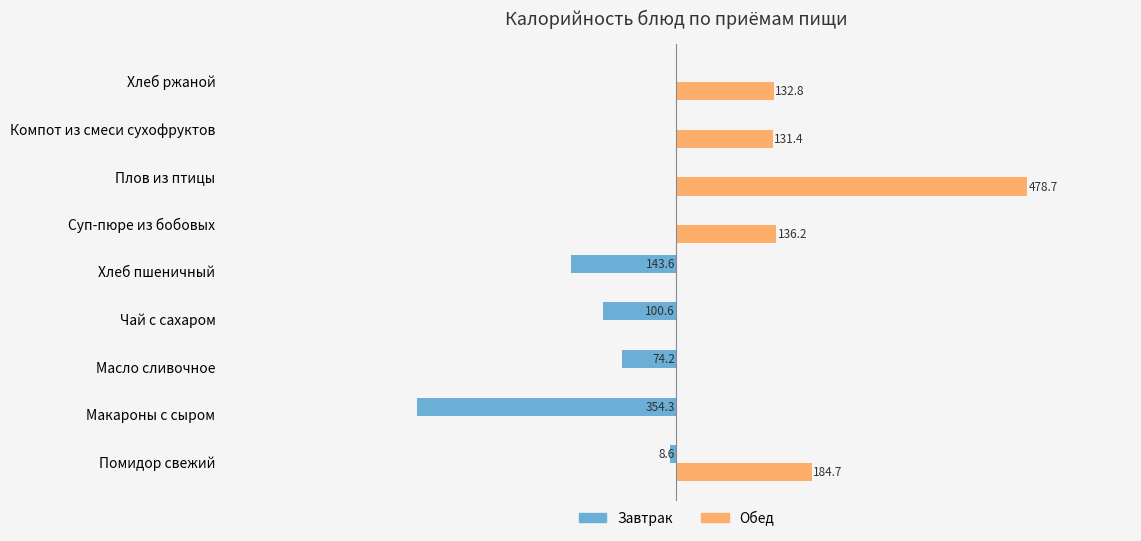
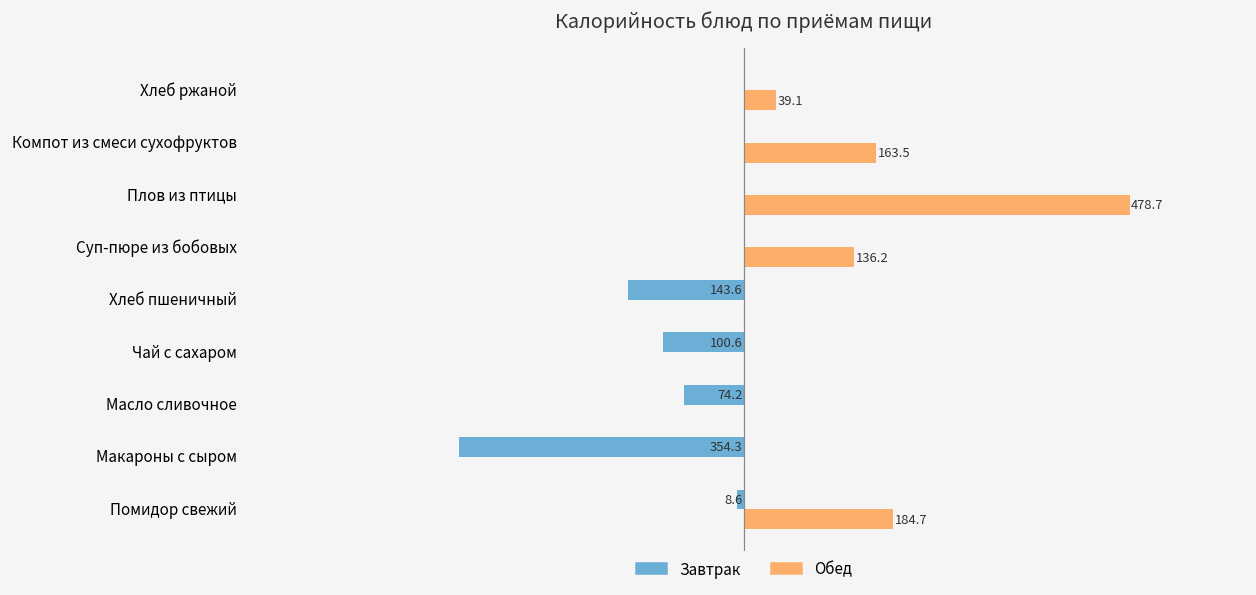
Обед, Хлеб ржаной: 132.8 -> 39.1
Обед, Компот из смеси сухофруктов: 131.4 -> 163.5
